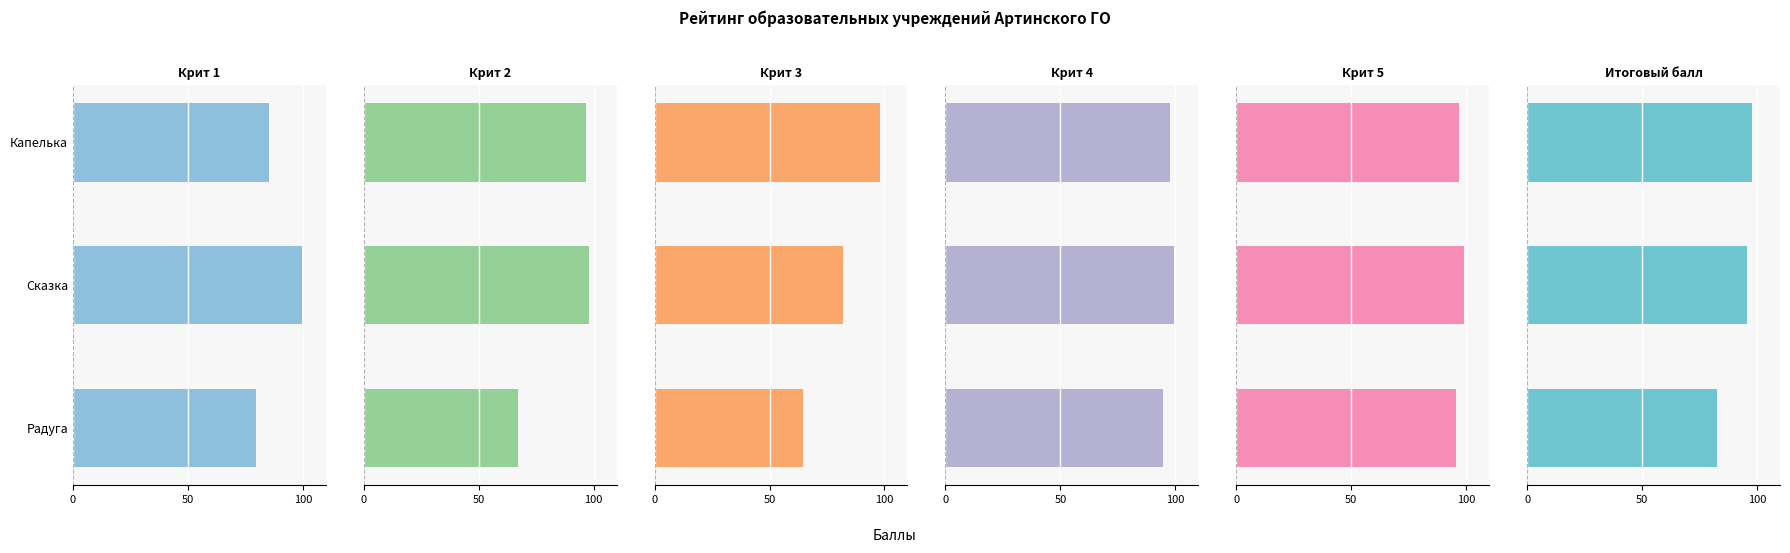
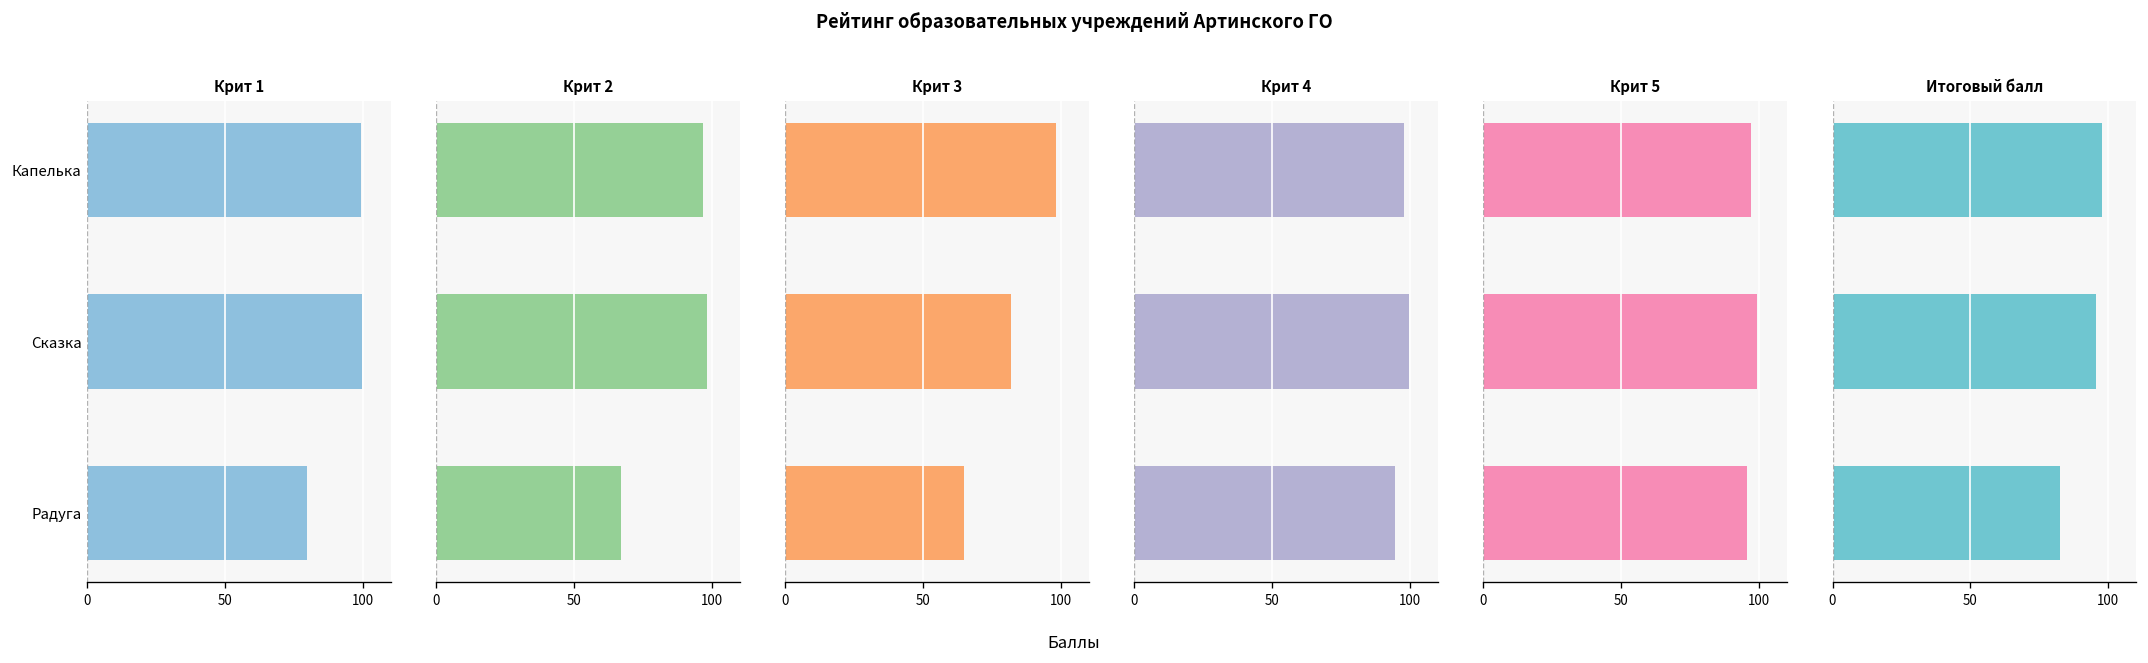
Крит 1, Капелька: 85 -> 99
